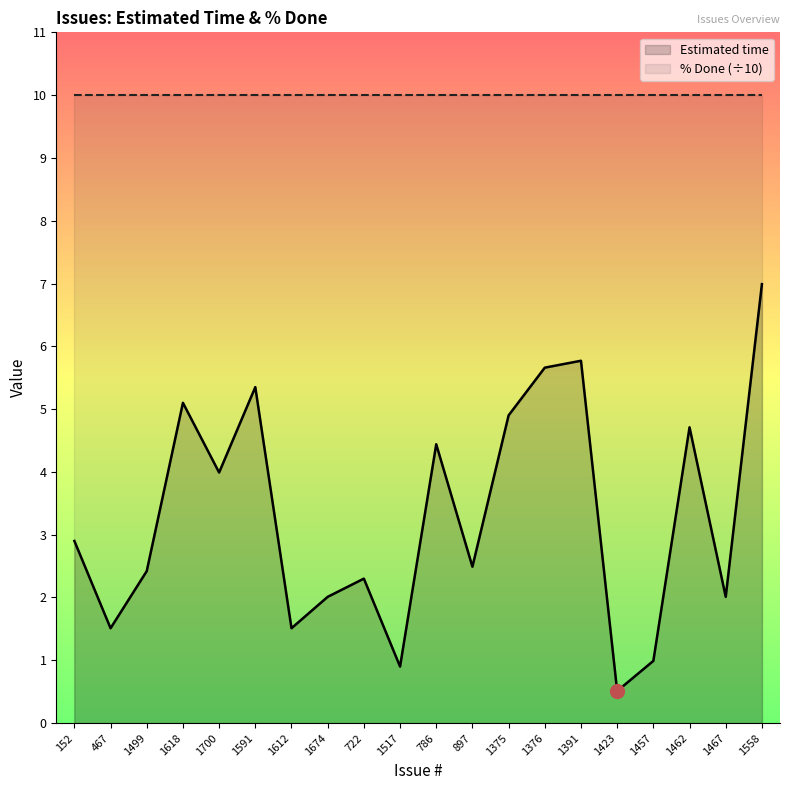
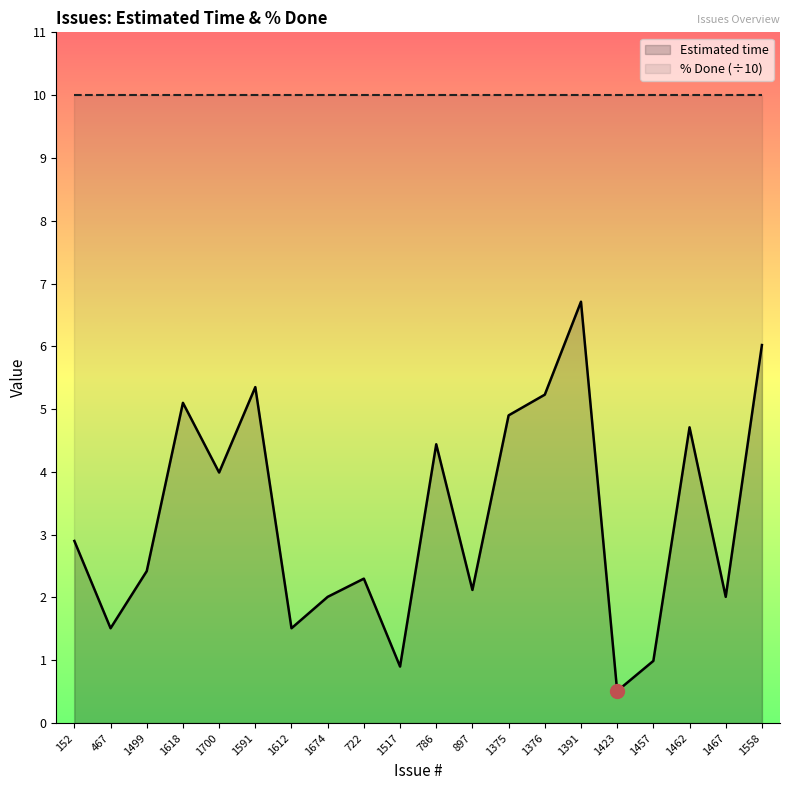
Estimated time, 897: 2.5 -> 2.1
Estimated time, 1376: 5.7 -> 5.2
Estimated time, 1391: 5.8 -> 6.7
Estimated time, 1558: 7.0 -> 6.0
